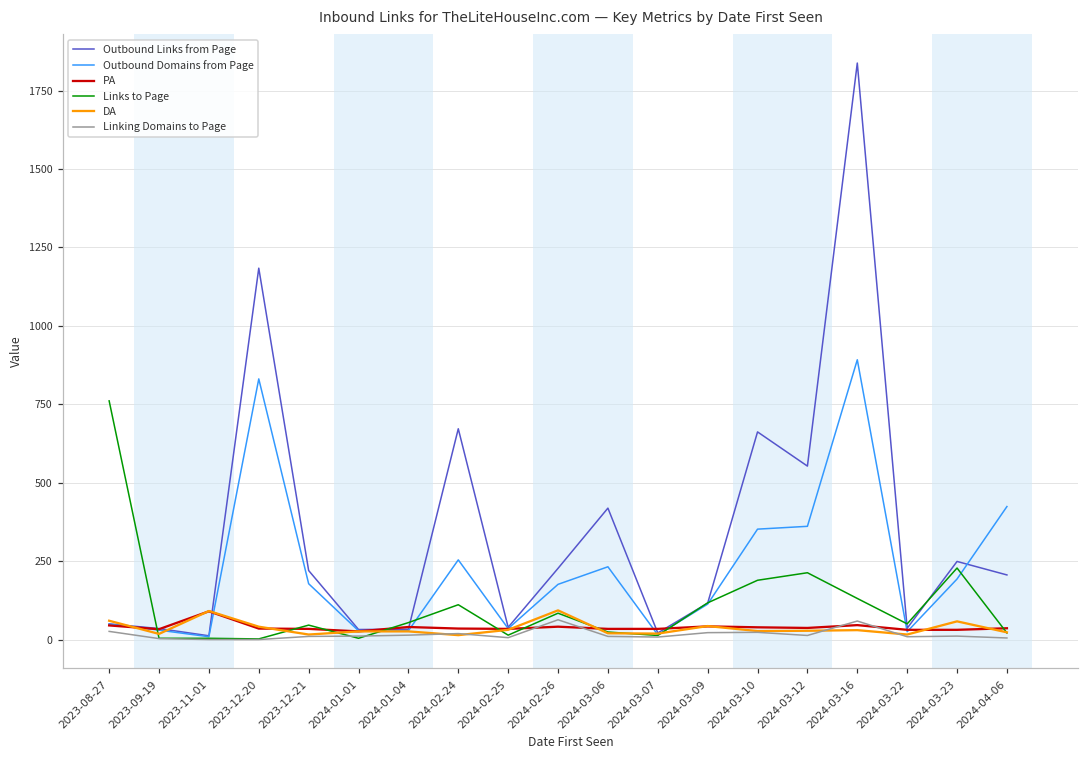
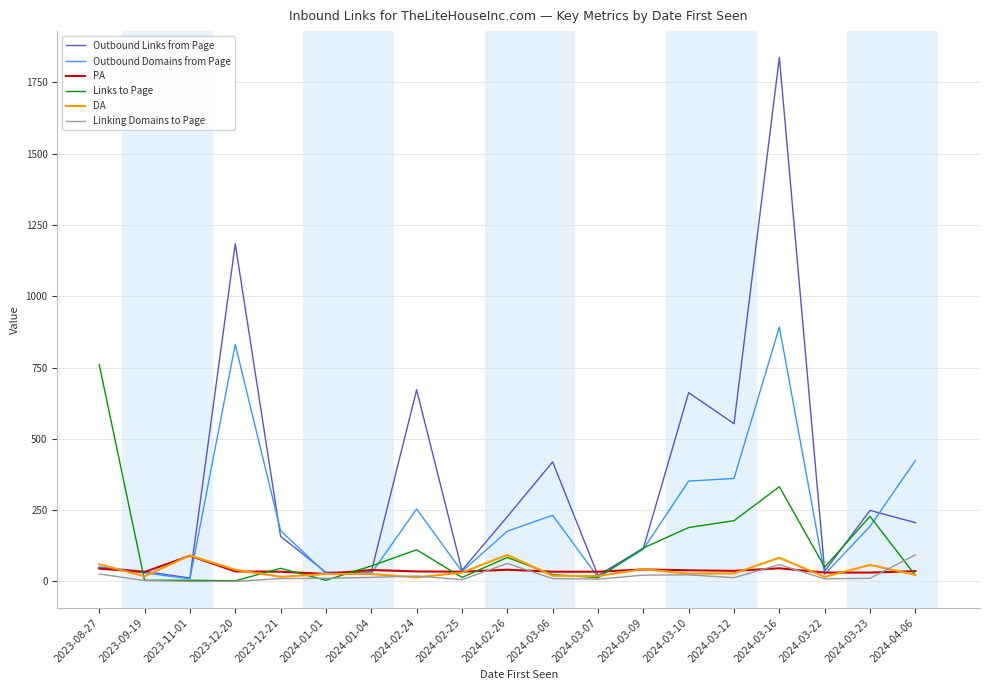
Outbound Links from Page, 2023-12-21: 220 -> 160
Links to Page, 2024-03-16: 130 -> 330
DA, 2024-03-16: 30 -> 80
Linking Domains to Page, 2024-04-06: 10 -> 90
